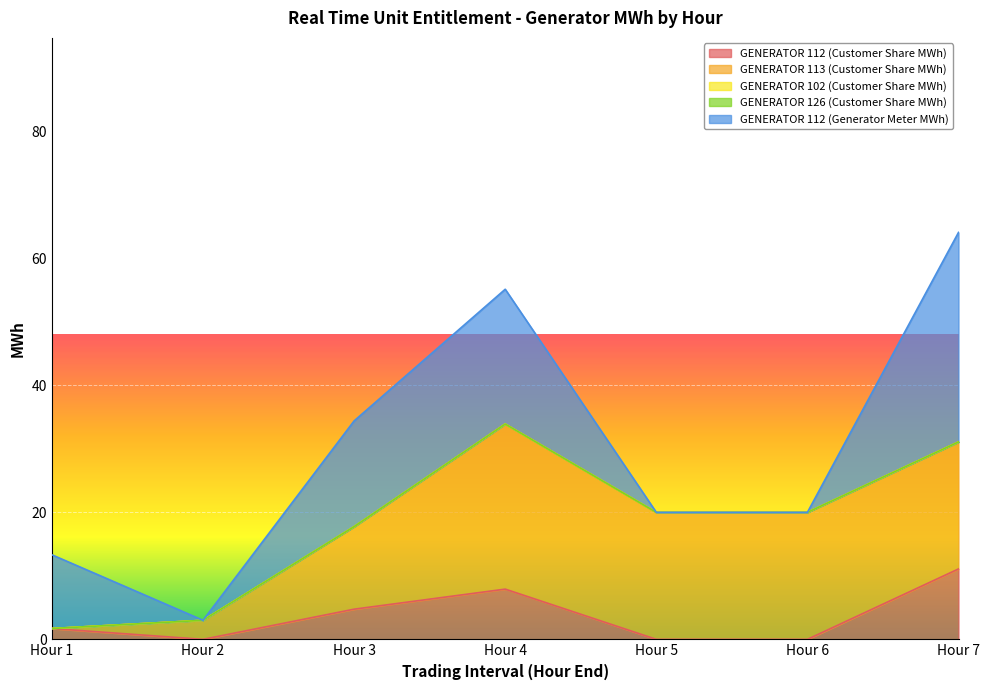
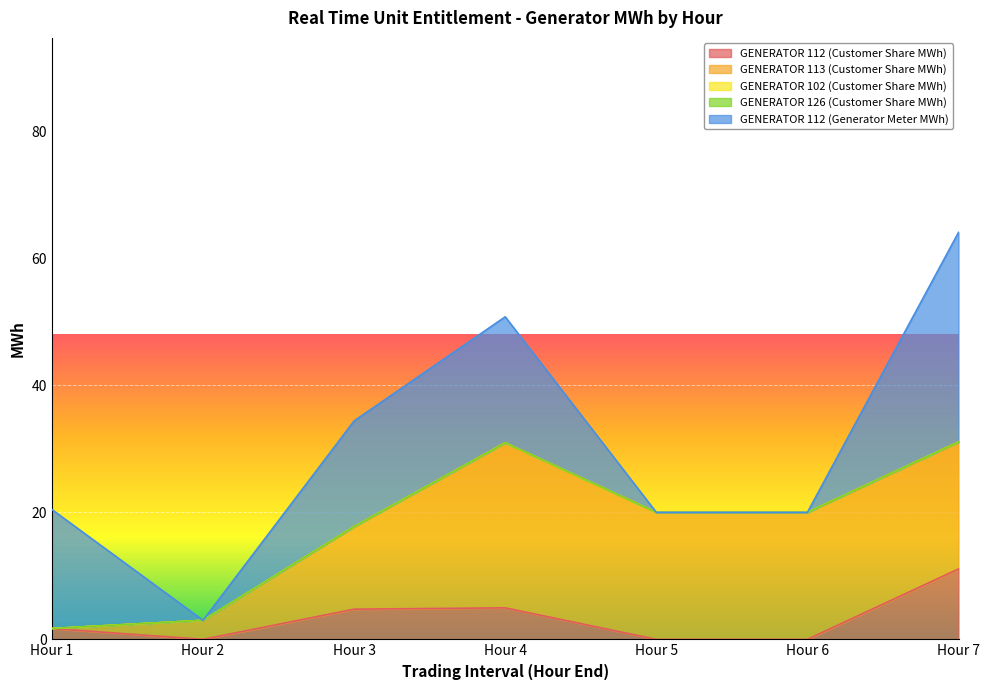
GENERATOR 112 (Generator Meter MWh), Hour 1: 12 -> 19
GENERATOR 112 (Customer Share MWh), Hour 4: 8 -> 5
GENERATOR 112 (Generator Meter MWh), Hour 4: 21 -> 20
